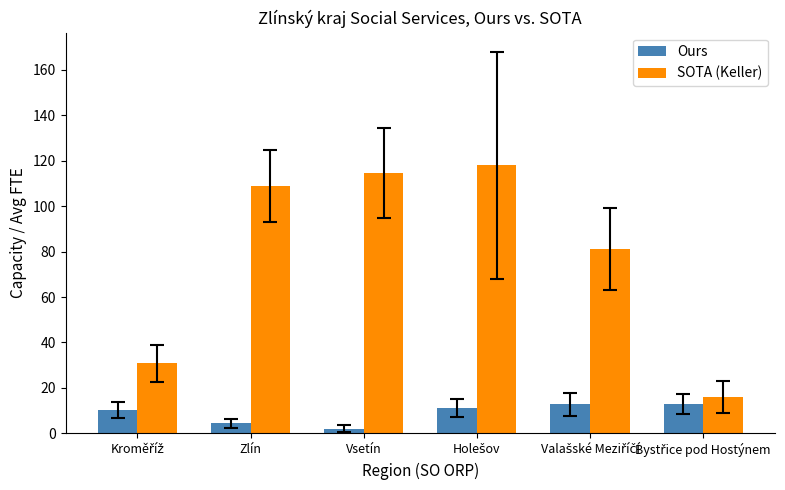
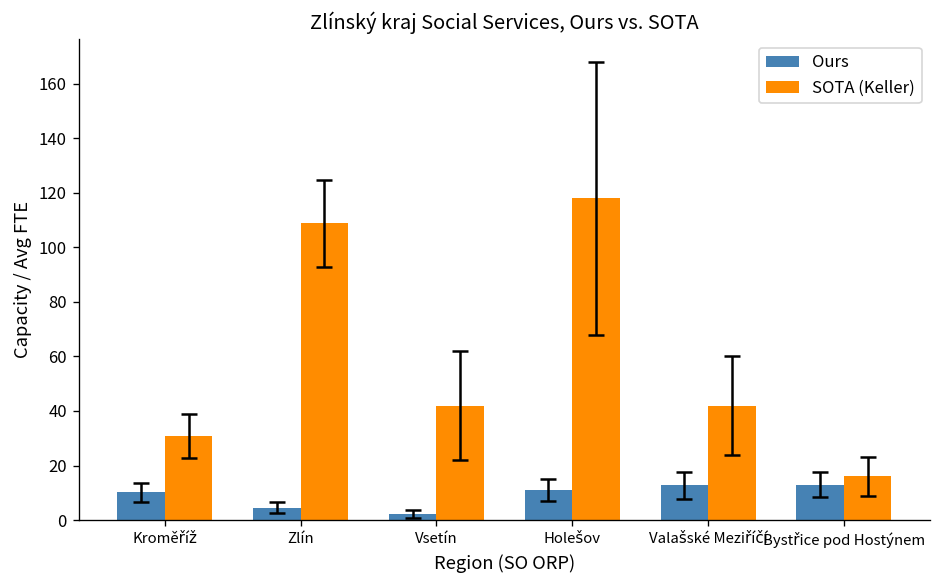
SOTA (Keller), Vsetín: 115 -> 42
SOTA (Keller), Valašské Meziříčí: 81 -> 42
